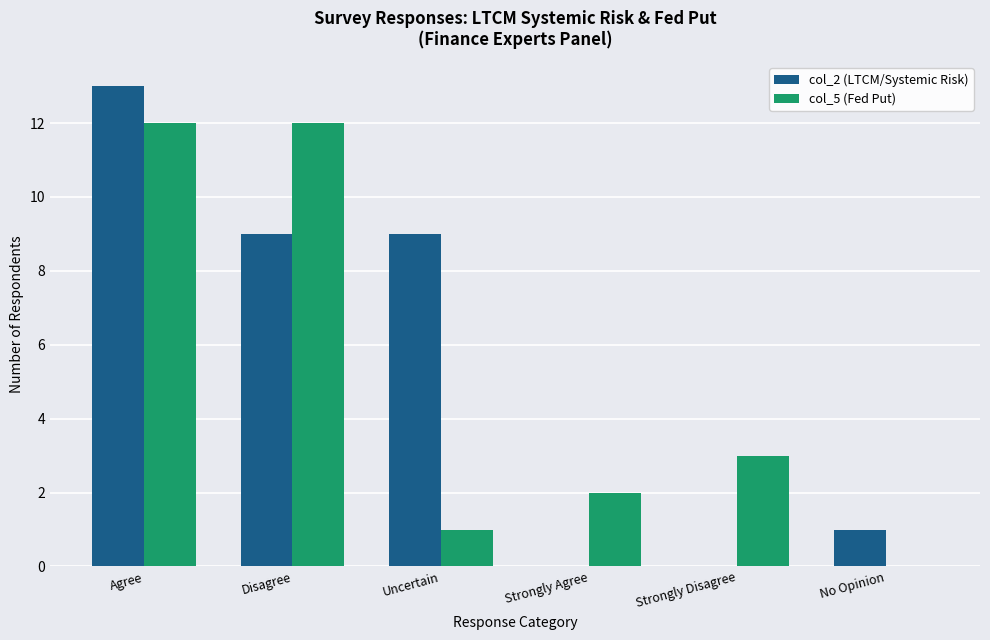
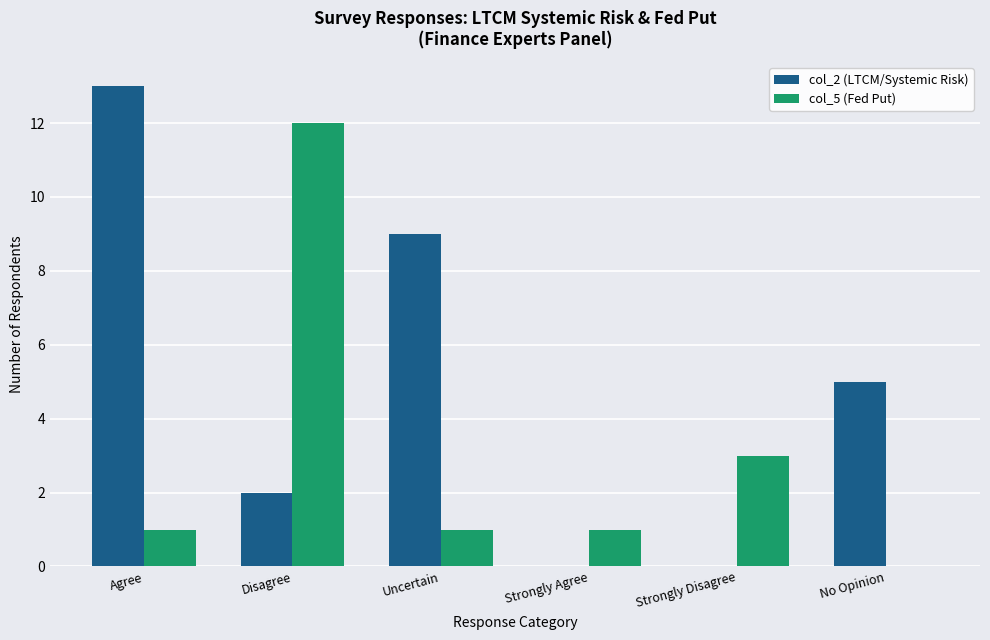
col_5 (Fed Put), Agree: 12 -> 1
col_2 (LTCM/Systemic Risk), Disagree: 9 -> 2
col_5 (Fed Put), Strongly Agree: 2 -> 1
col_2 (LTCM/Systemic Risk), No Opinion: 1 -> 5
